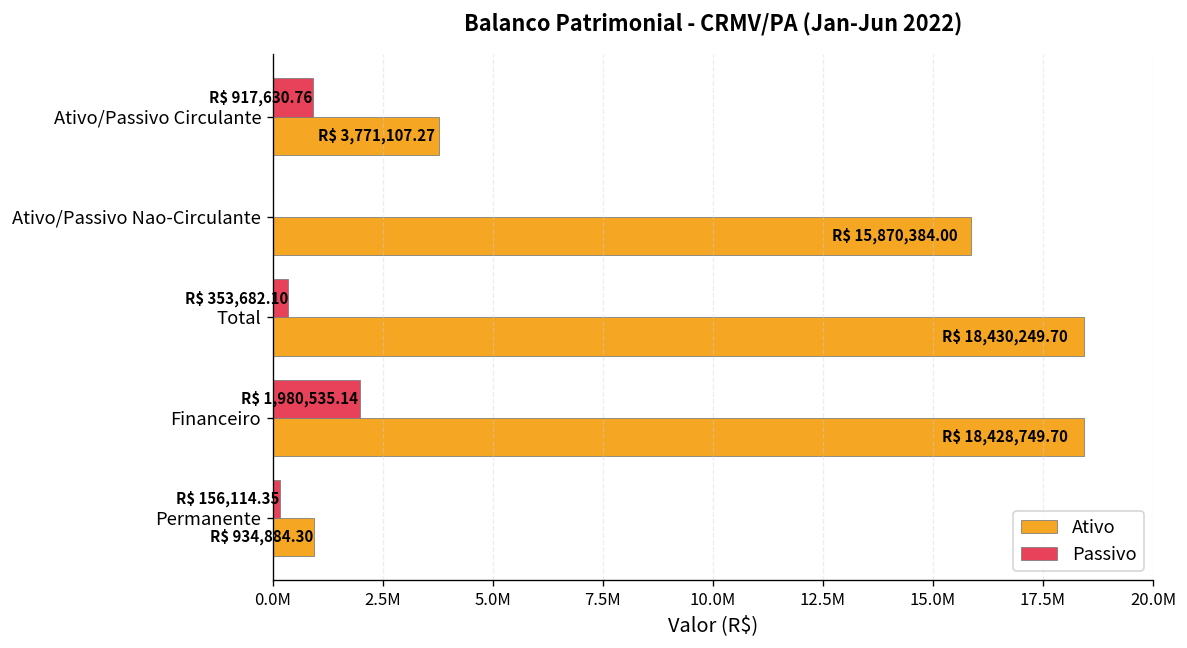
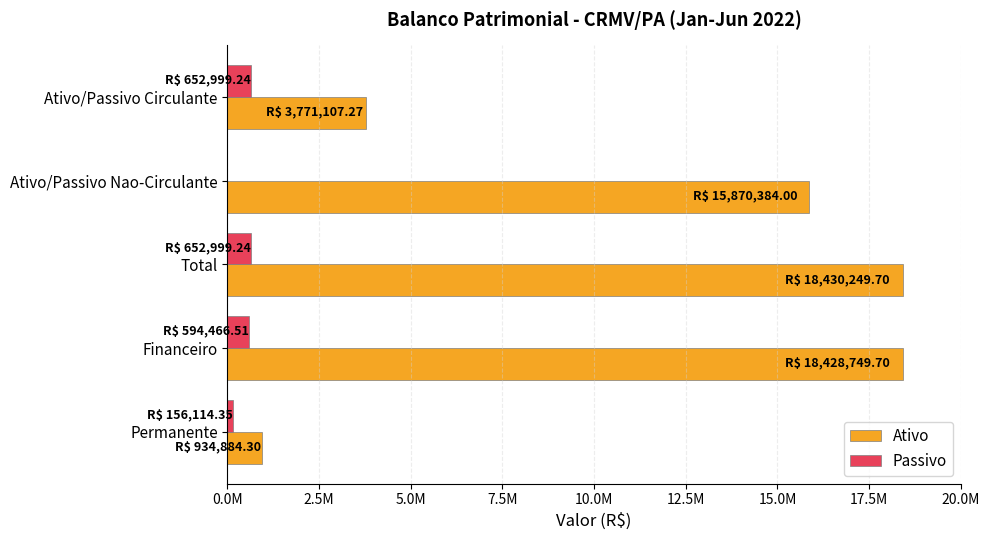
Passivo, Ativo/Passivo Circulante: 917,630.76 -> 652,999.24
Passivo, Total: 353,682.10 -> 652,999.24
Passivo, Financeiro: 1,980,535.14 -> 594,466.51
